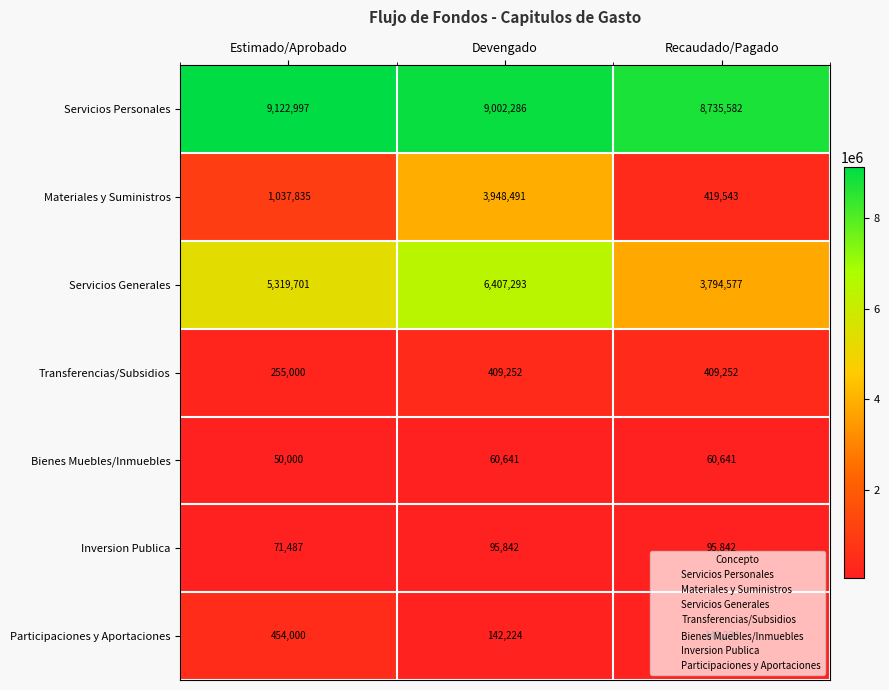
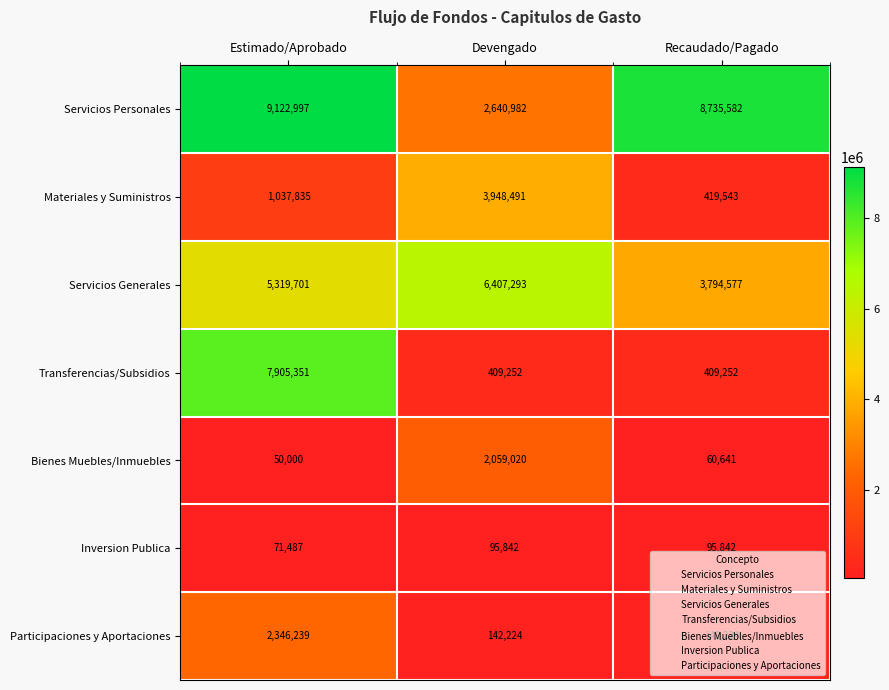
Servicios Personales, Devengado: 9,002,286 -> 2,640,982
Transferencias/Subsidios, Estimado/Aprobado: 255,000 -> 7,905,351
Bienes Muebles/Inmuebles, Devengado: 60,641 -> 2,059,020
Participaciones y Aportaciones, Estimado/Aprobado: 454,000 -> 2,346,239
